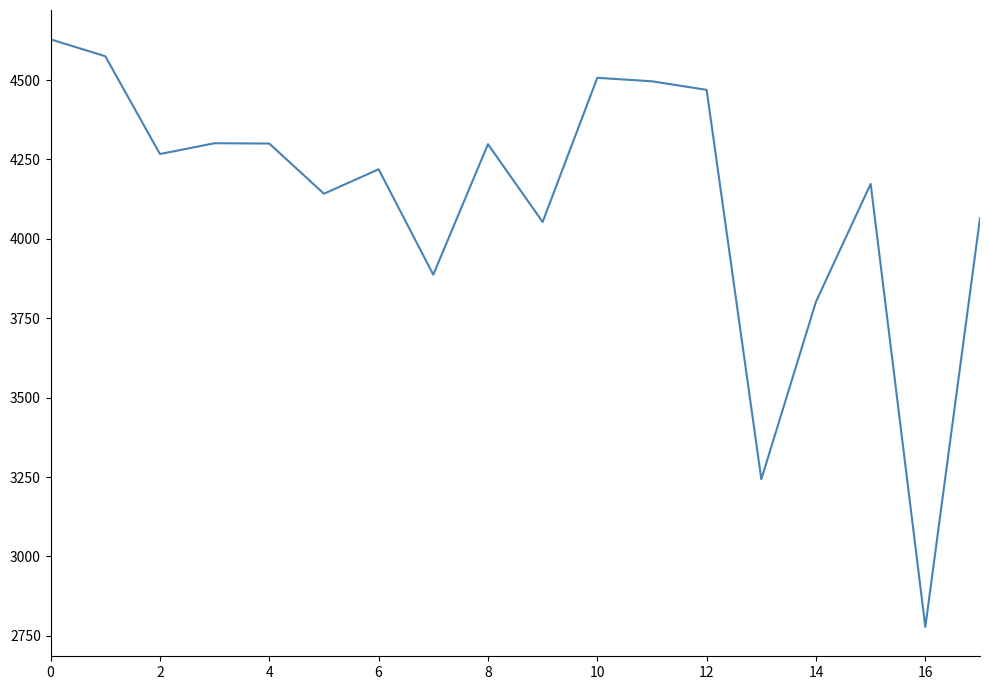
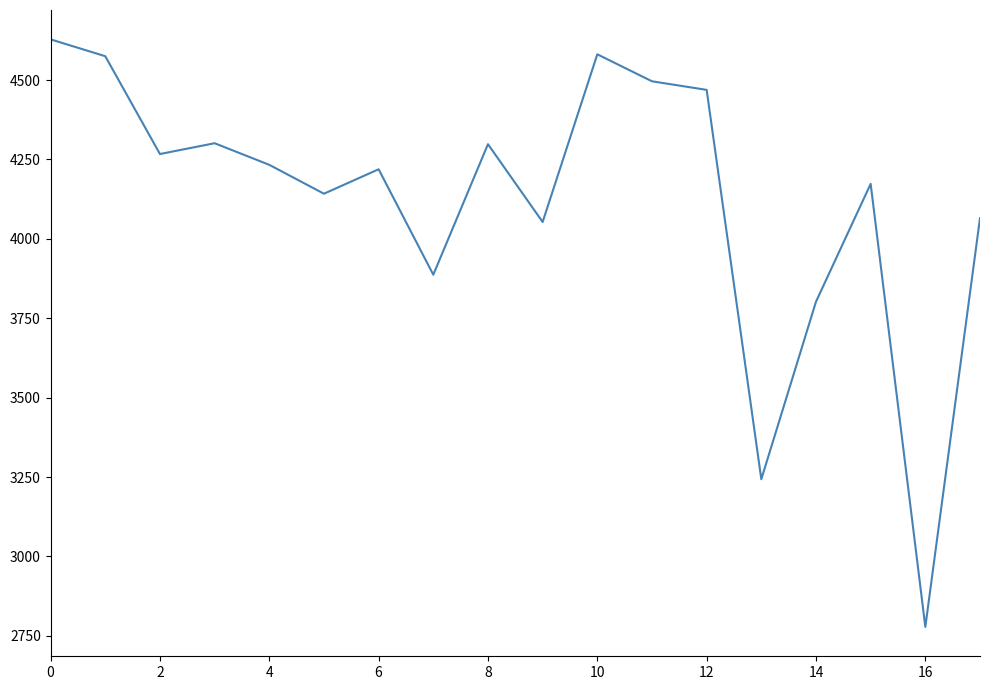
4: 4300 -> 4230
10: 4510 -> 4580
